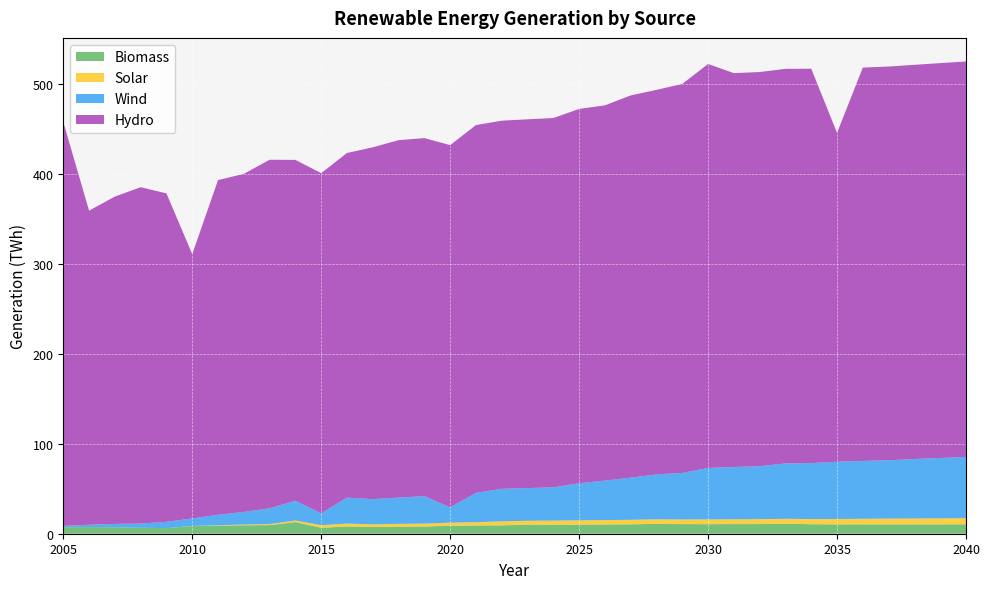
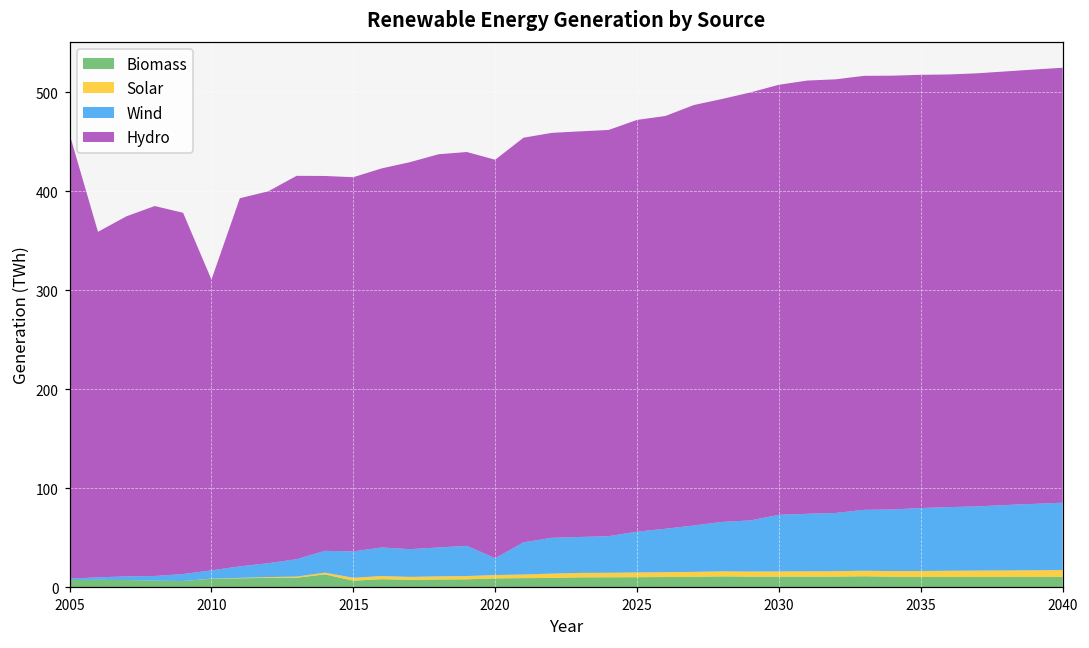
Wind, 2015: 10 -> 30
Hydro, 2030: 450 -> 430
Hydro, 2035: 370 -> 440
